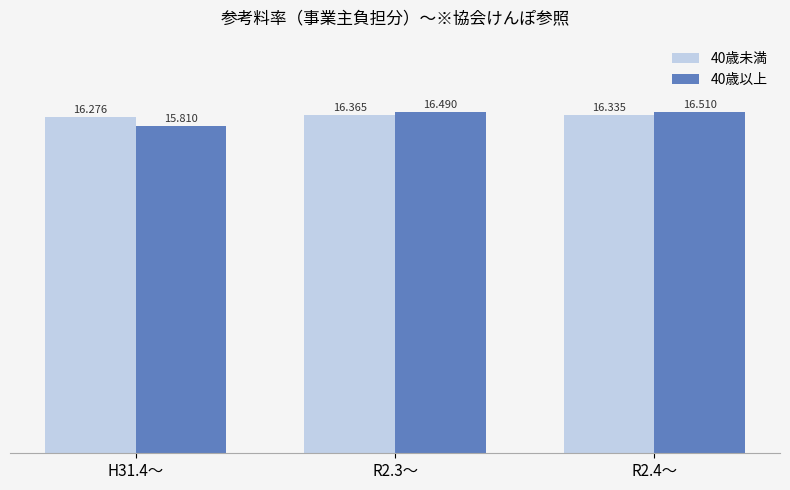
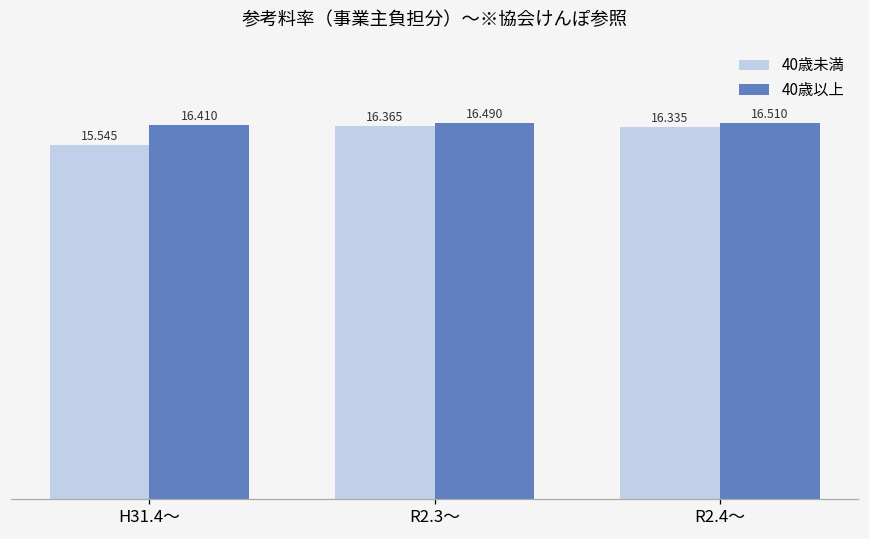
40歳未満, H31.4～: 16.276 -> 15.545
40歳以上, H31.4～: 15.810 -> 16.410
